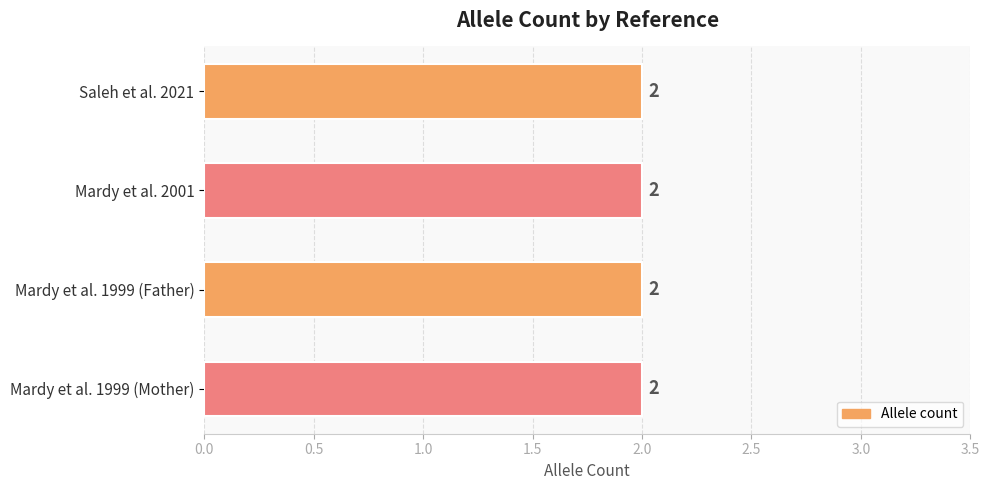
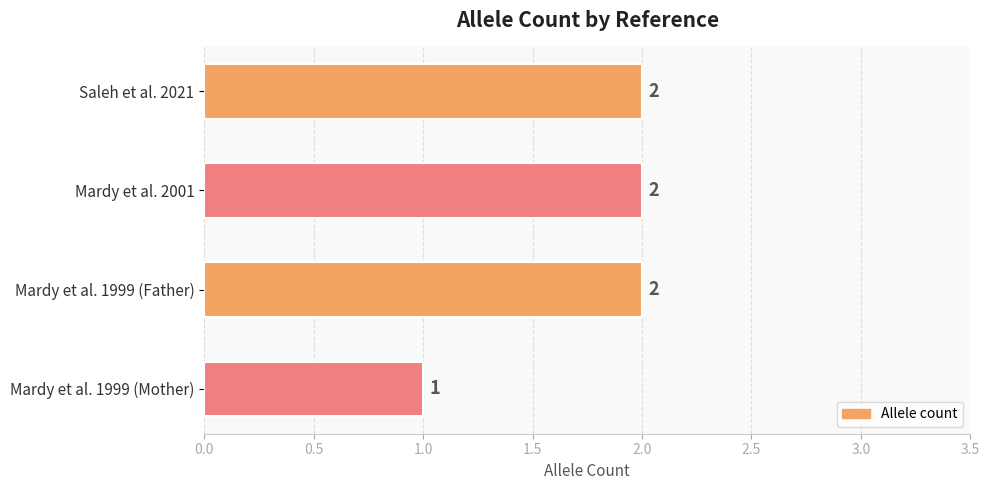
Mardy et al. 1999 (Mother): 2 -> 1
